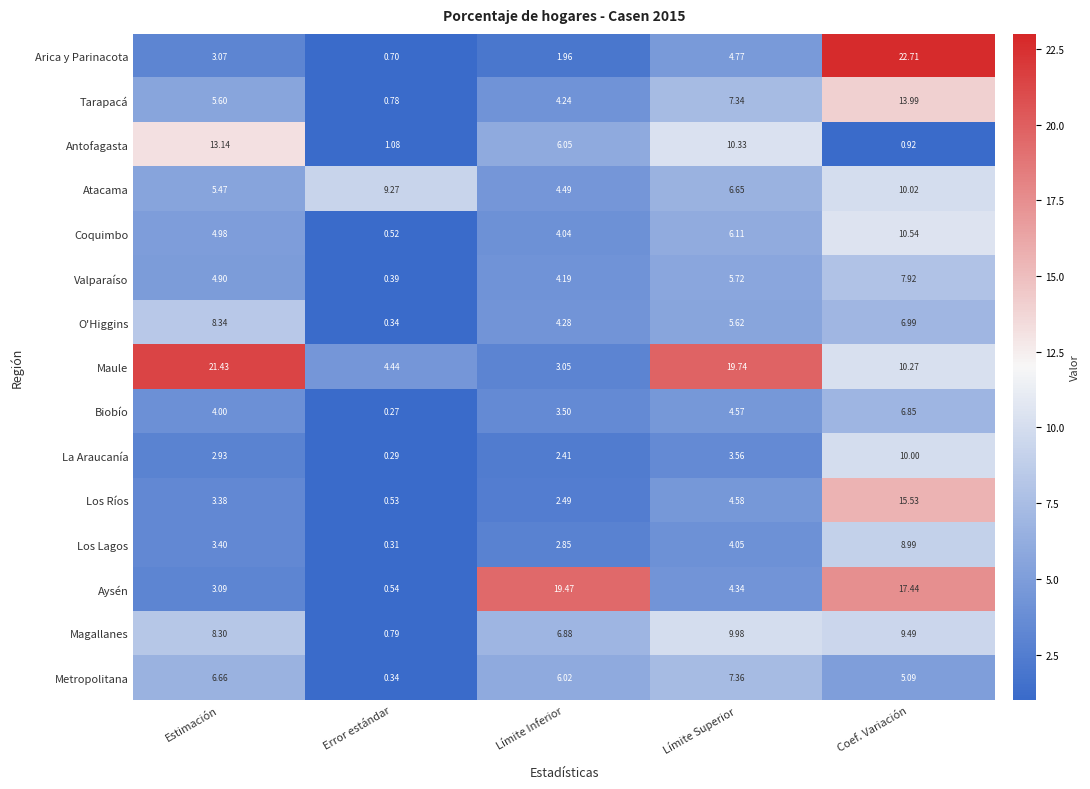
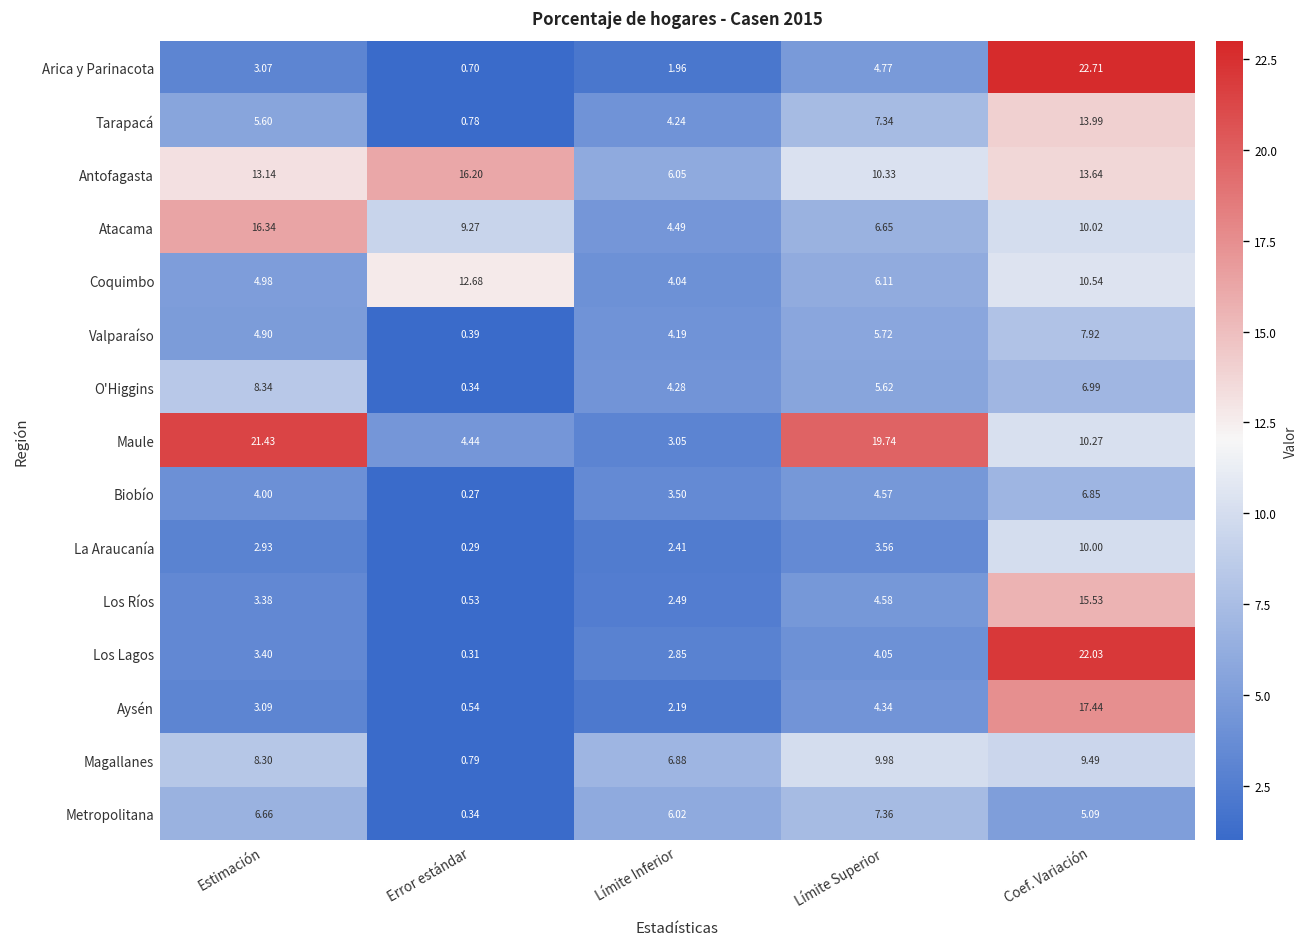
Antofagasta, Error estándar: 1.08 -> 16.20
Antofagasta, Coef. Variación: 0.92 -> 13.64
Atacama, Estimación: 5.47 -> 16.34
Coquimbo, Error estándar: 0.52 -> 12.68
Los Lagos, Coef. Variación: 8.99 -> 22.03
Aysén, Límite Inferior: 19.47 -> 2.19
